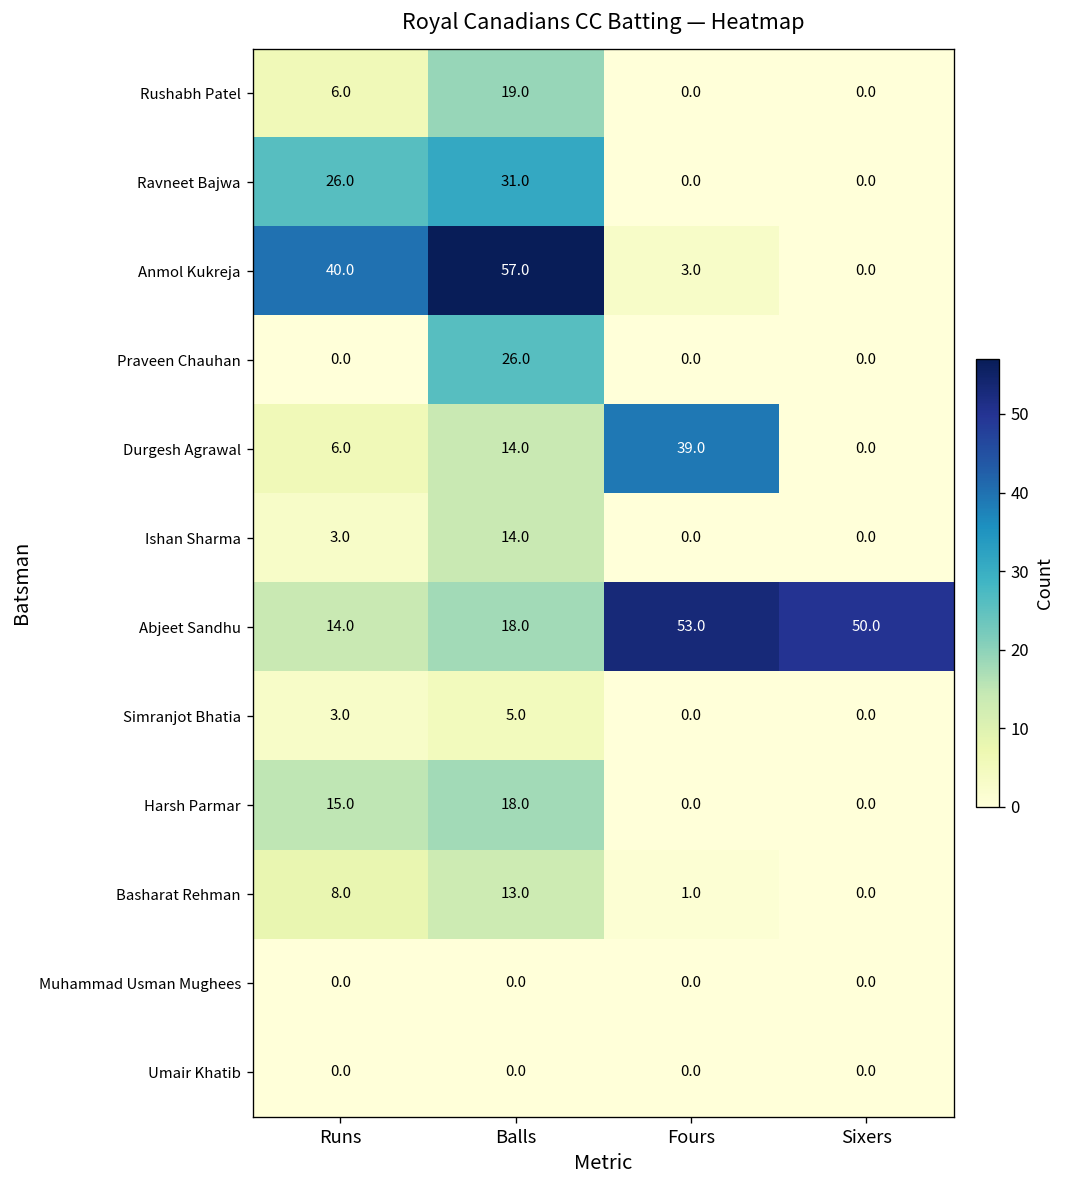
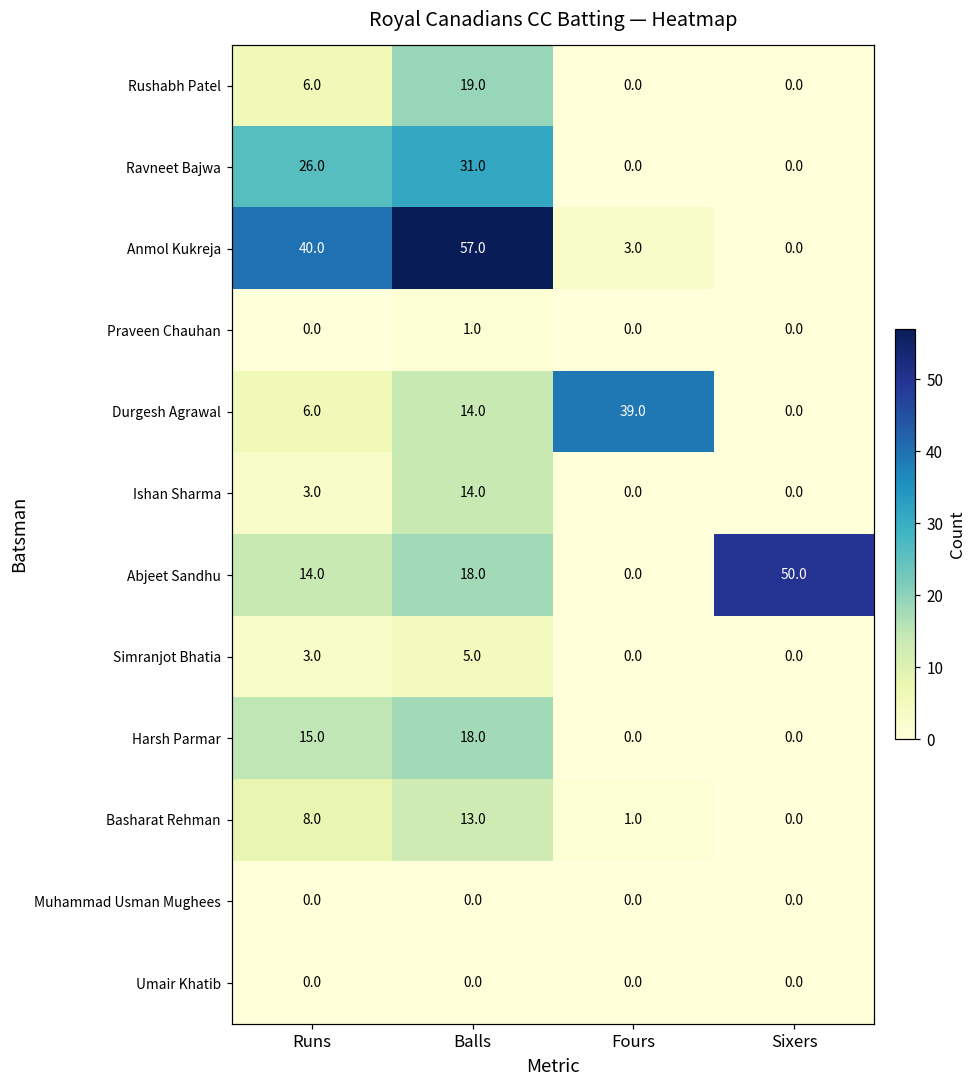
Praveen Chauhan, Balls: 26.0 -> 1.0
Abjeet Sandhu, Fours: 53.0 -> 0.0
